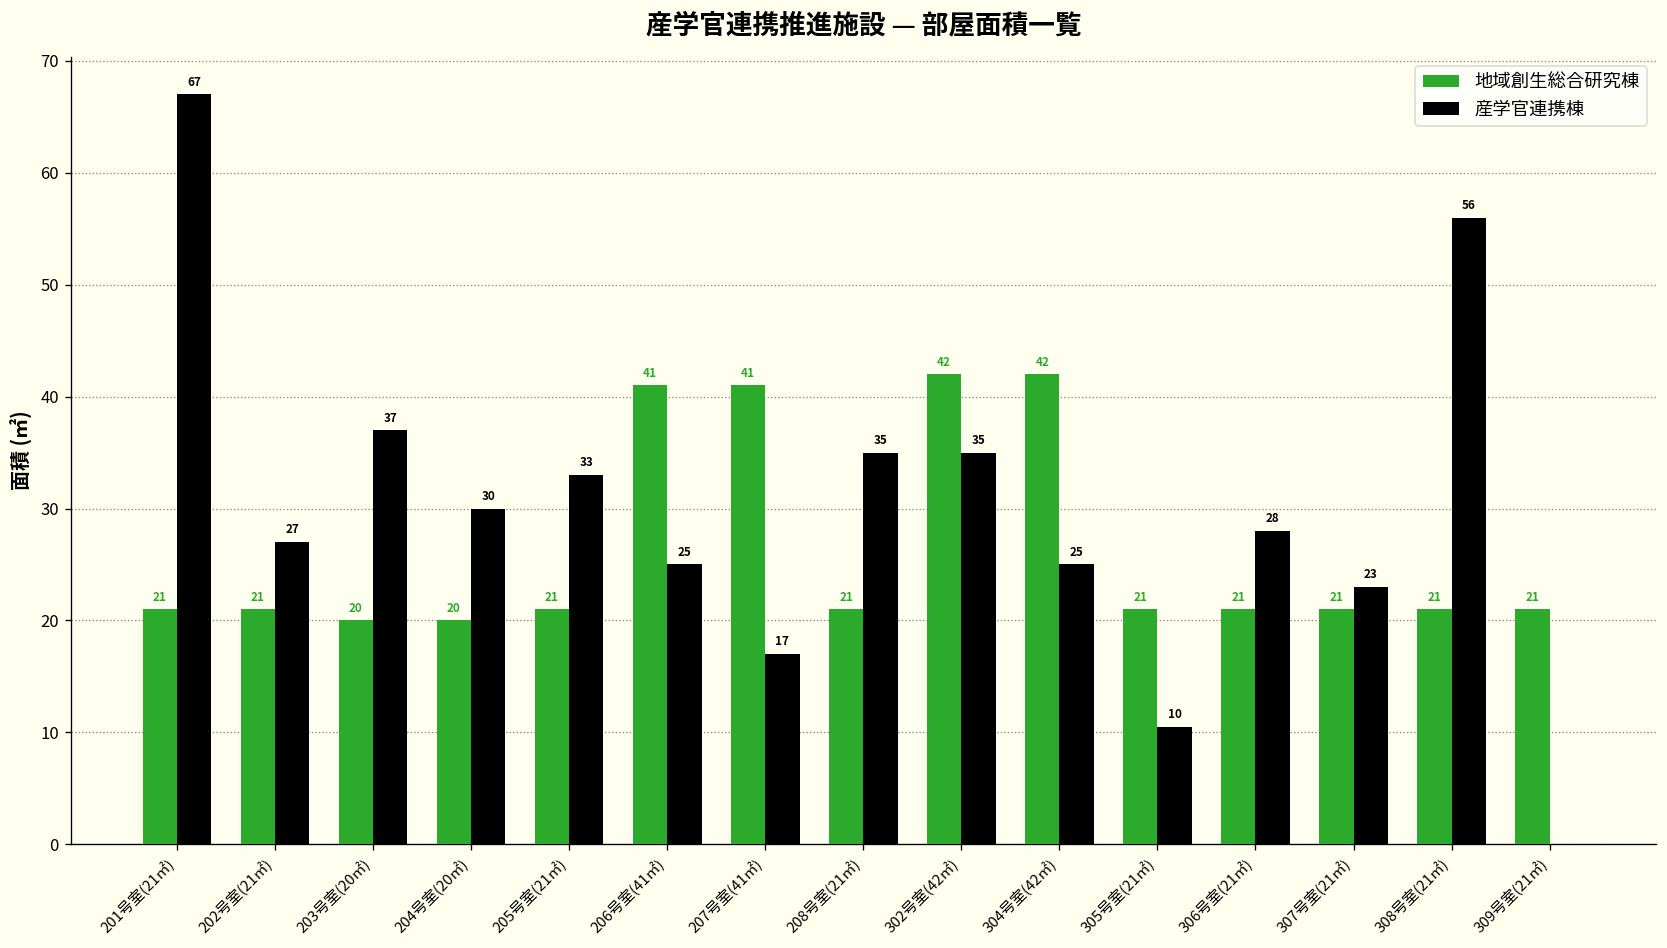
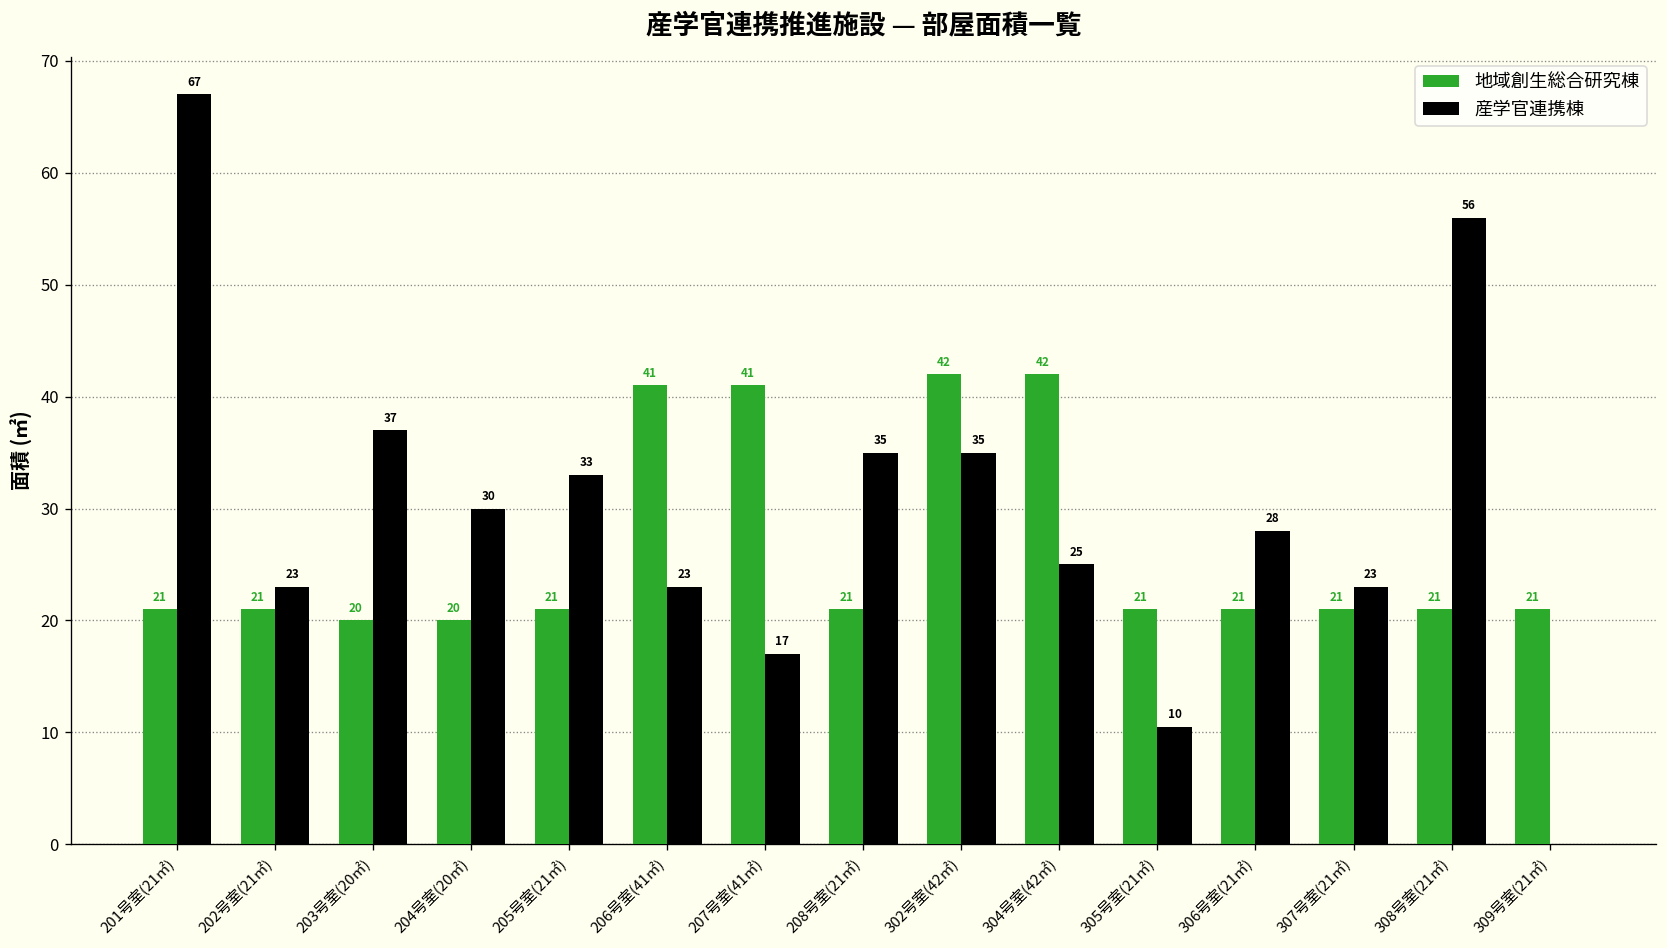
産学官連携棟, 202号室(21㎡): 27 -> 23
産学官連携棟, 206号室(41㎡): 25 -> 23
